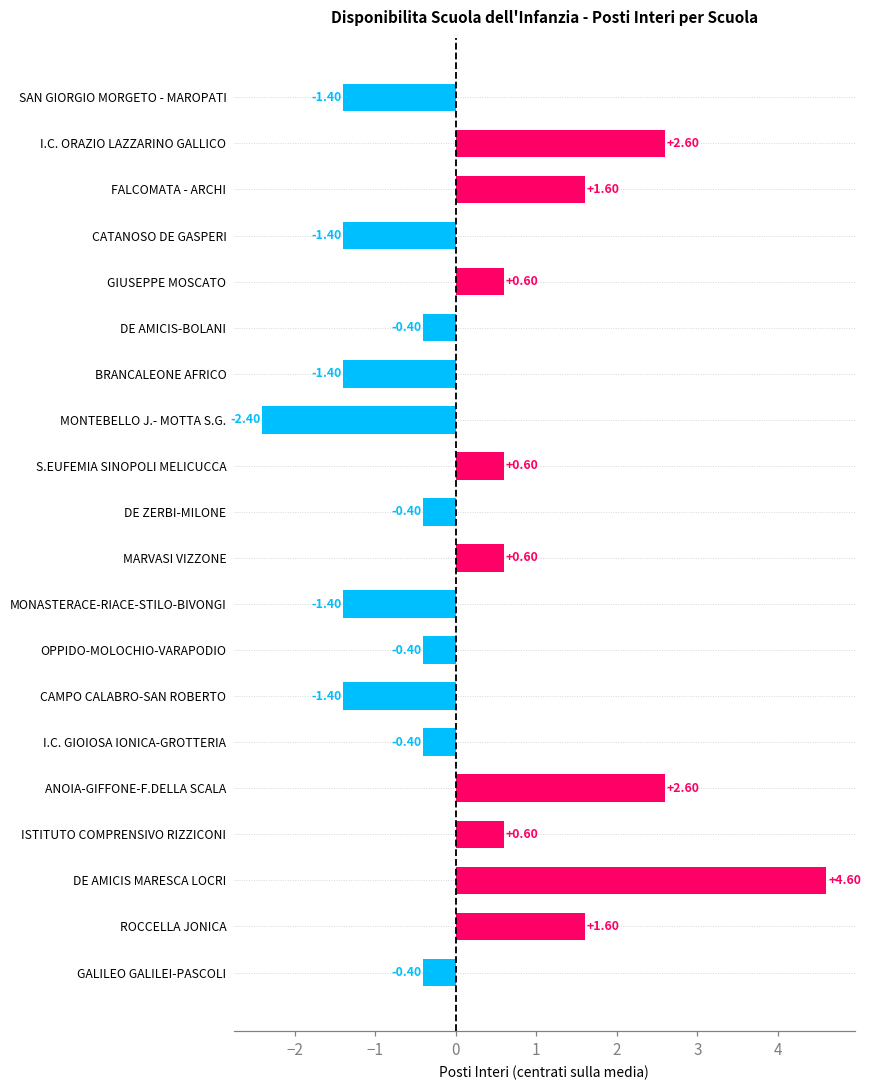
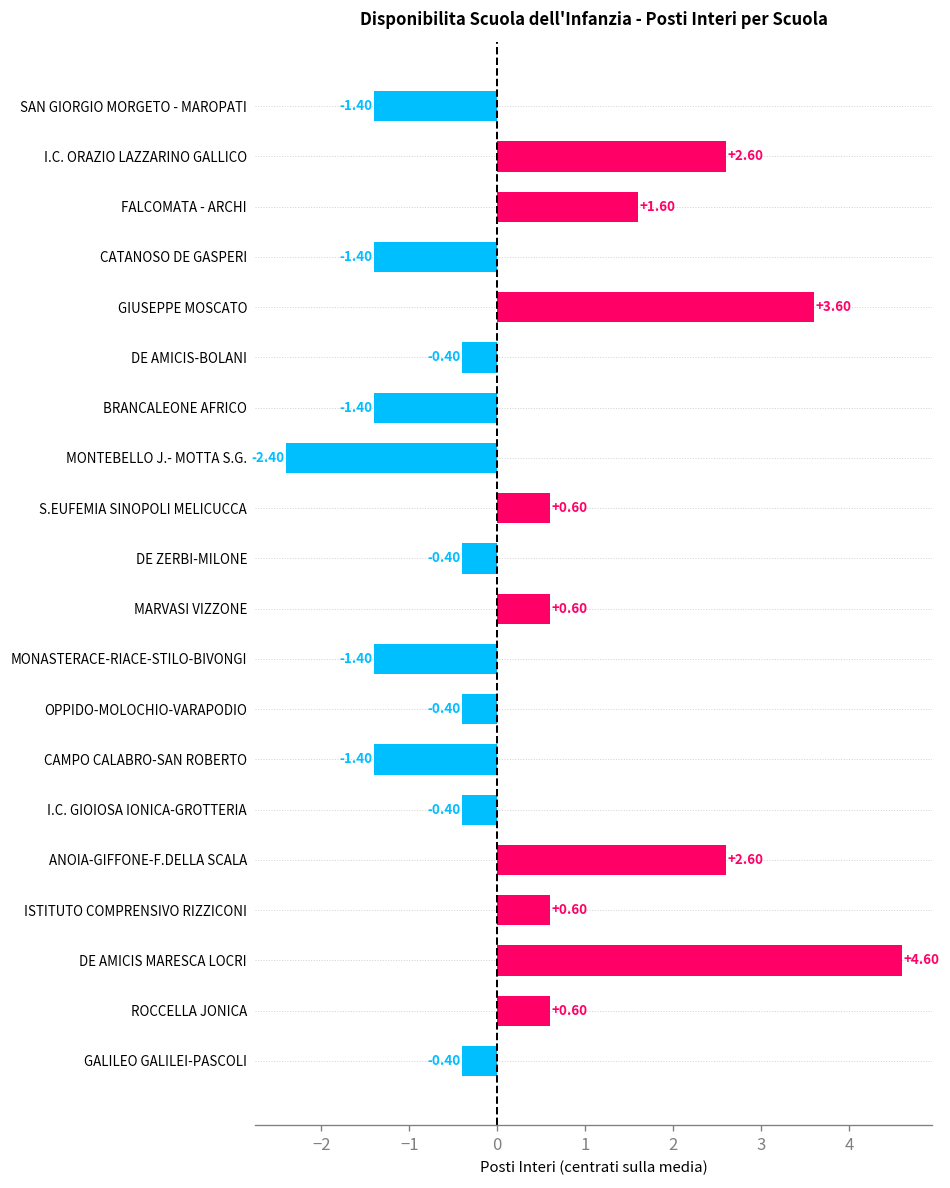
GIUSEPPE MOSCATO: +0.60 -> +3.60
ROCCELLA JONICA: +1.60 -> +0.60
